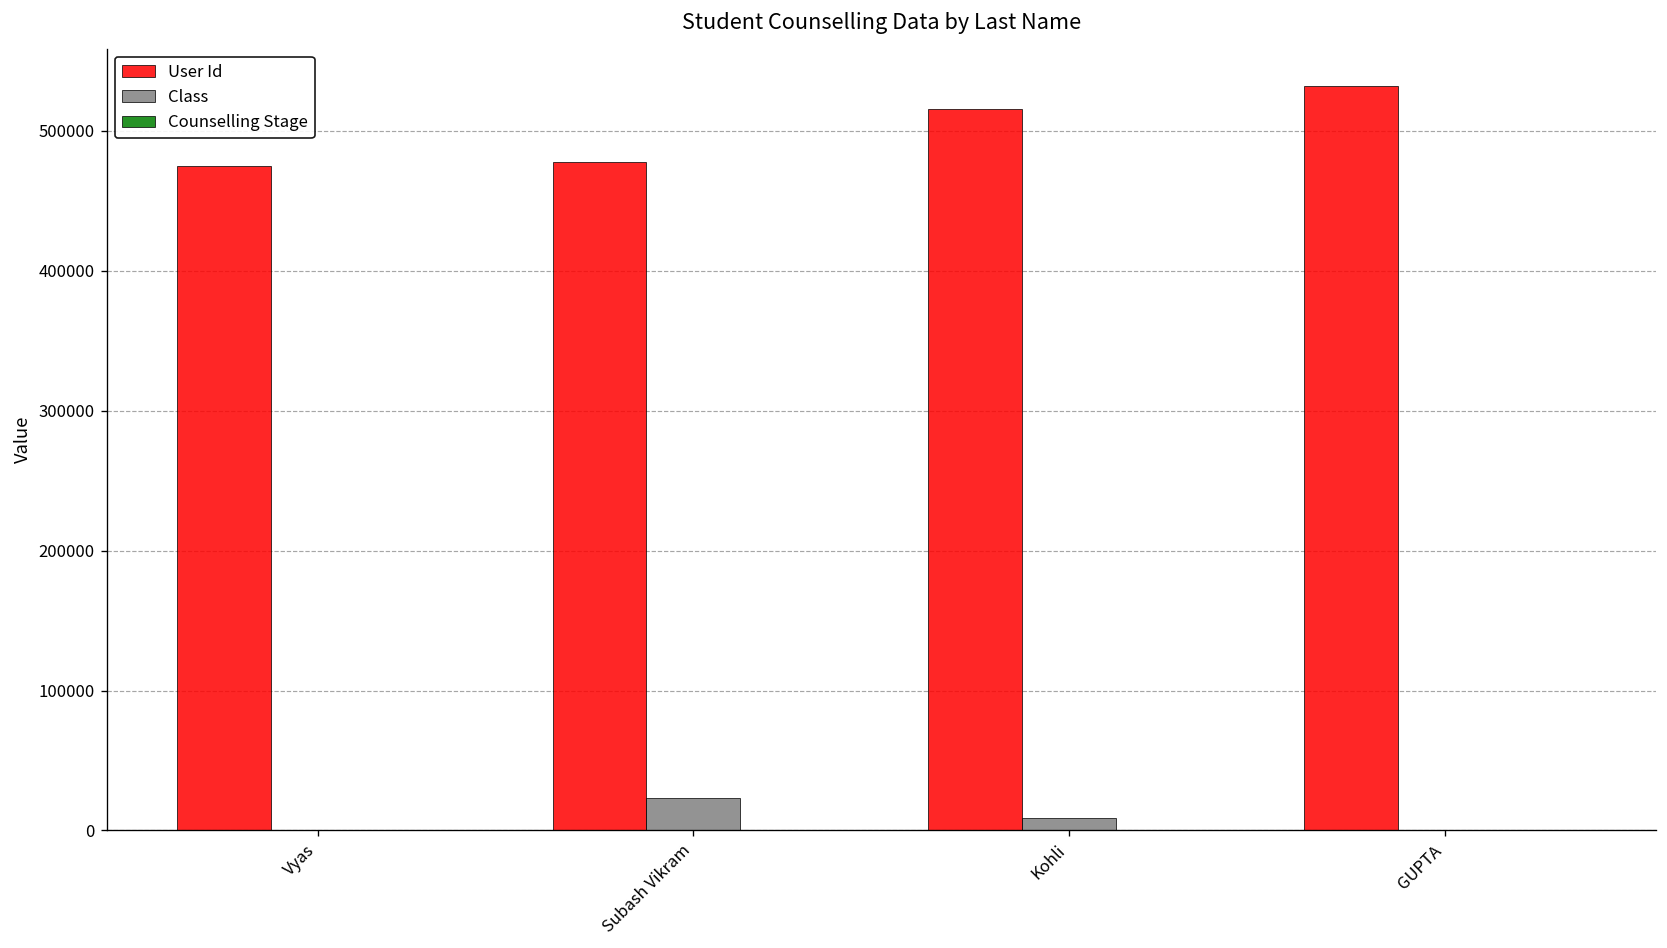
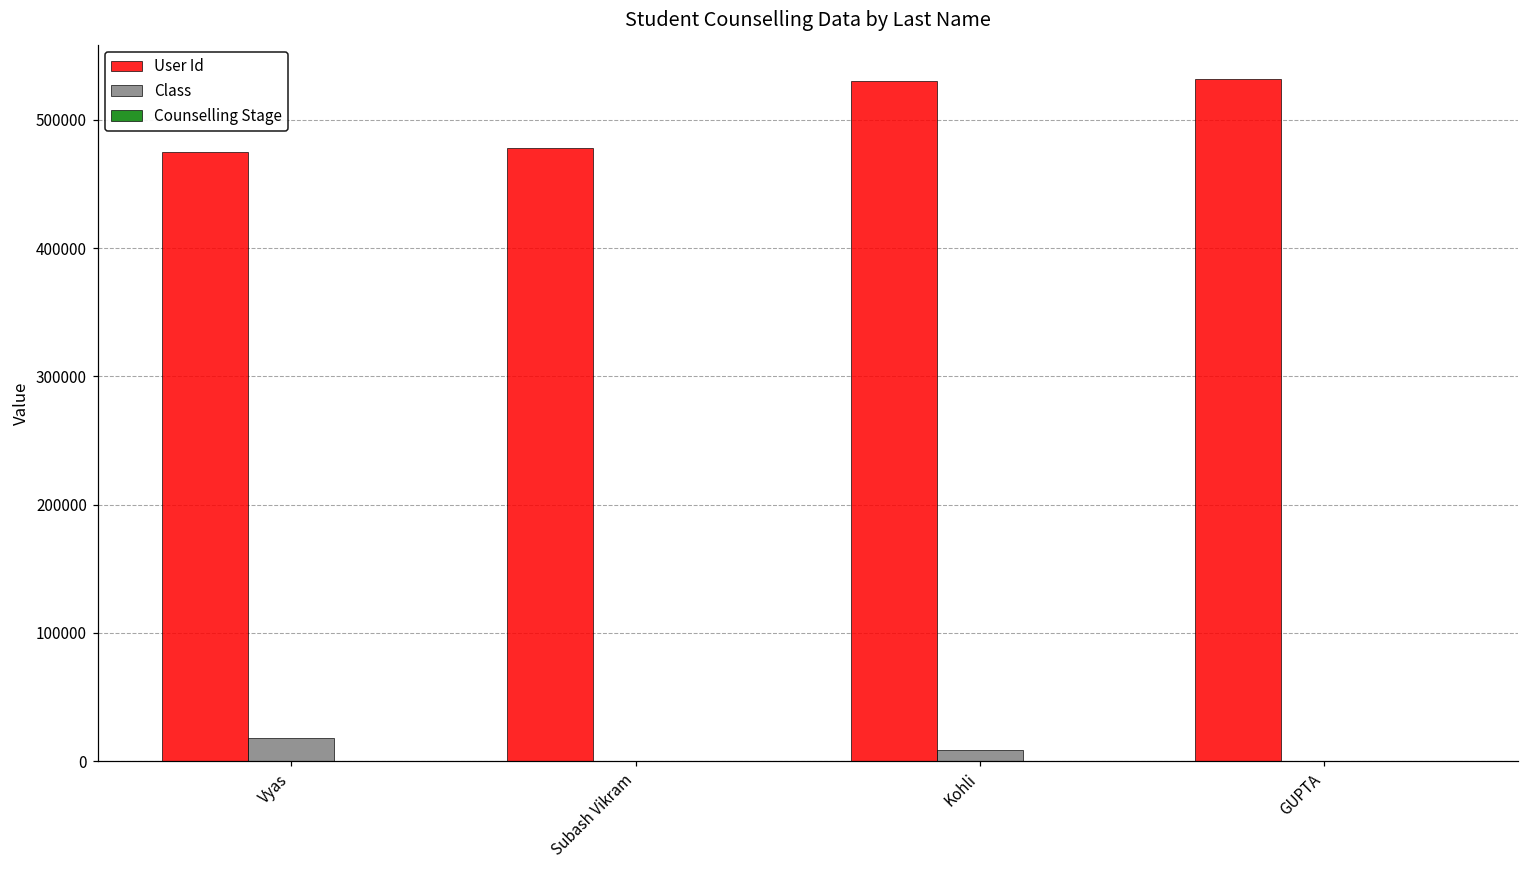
Class, Vyas: 0 -> 18000
Class, Subash Vikram: 23000 -> 0
User Id, Kohli: 516000 -> 530000
